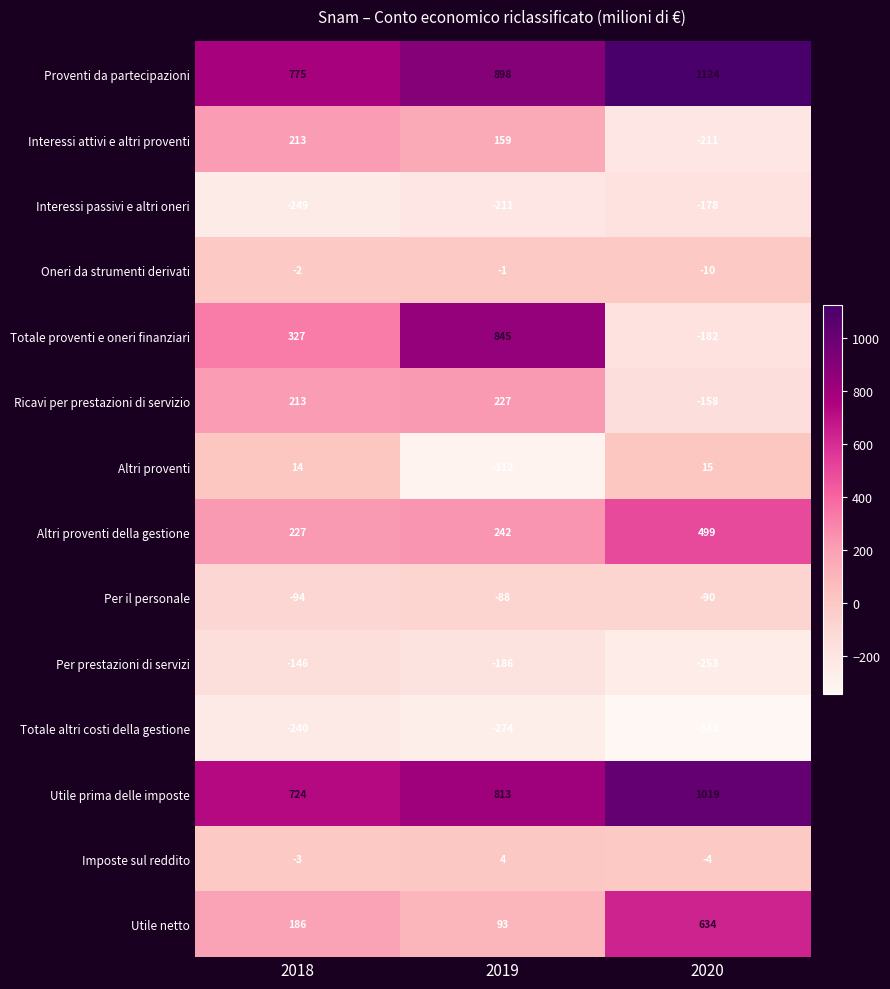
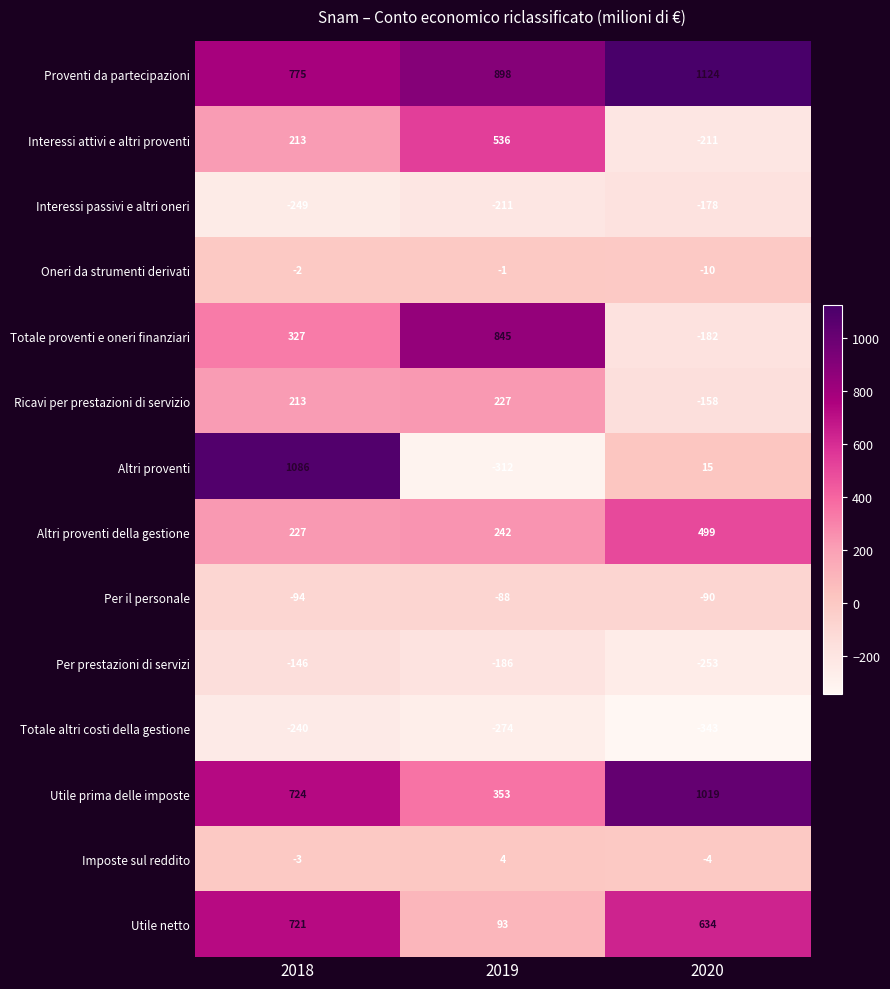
Interessi attivi e altri proventi, 2019: 159 -> 536
Altri proventi, 2018: 14 -> 1086
Utile prima delle imposte, 2019: 813 -> 353
Utile netto, 2018: 186 -> 721
